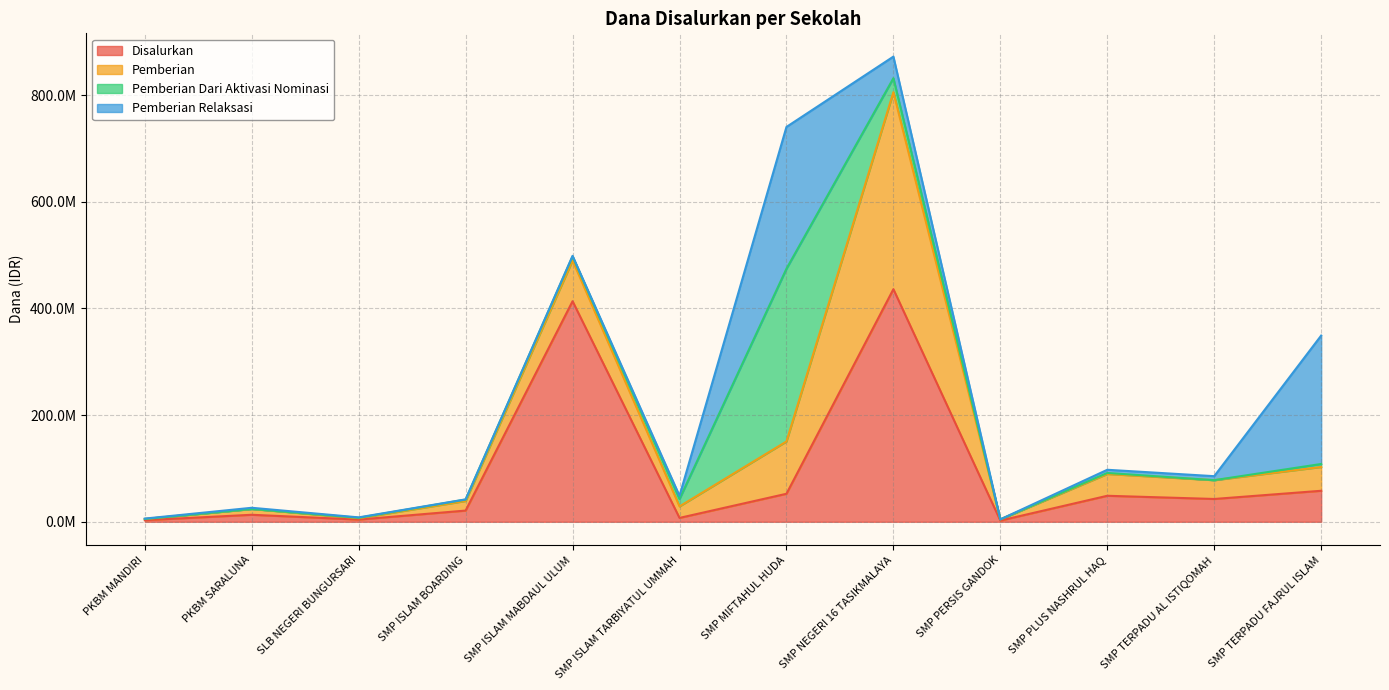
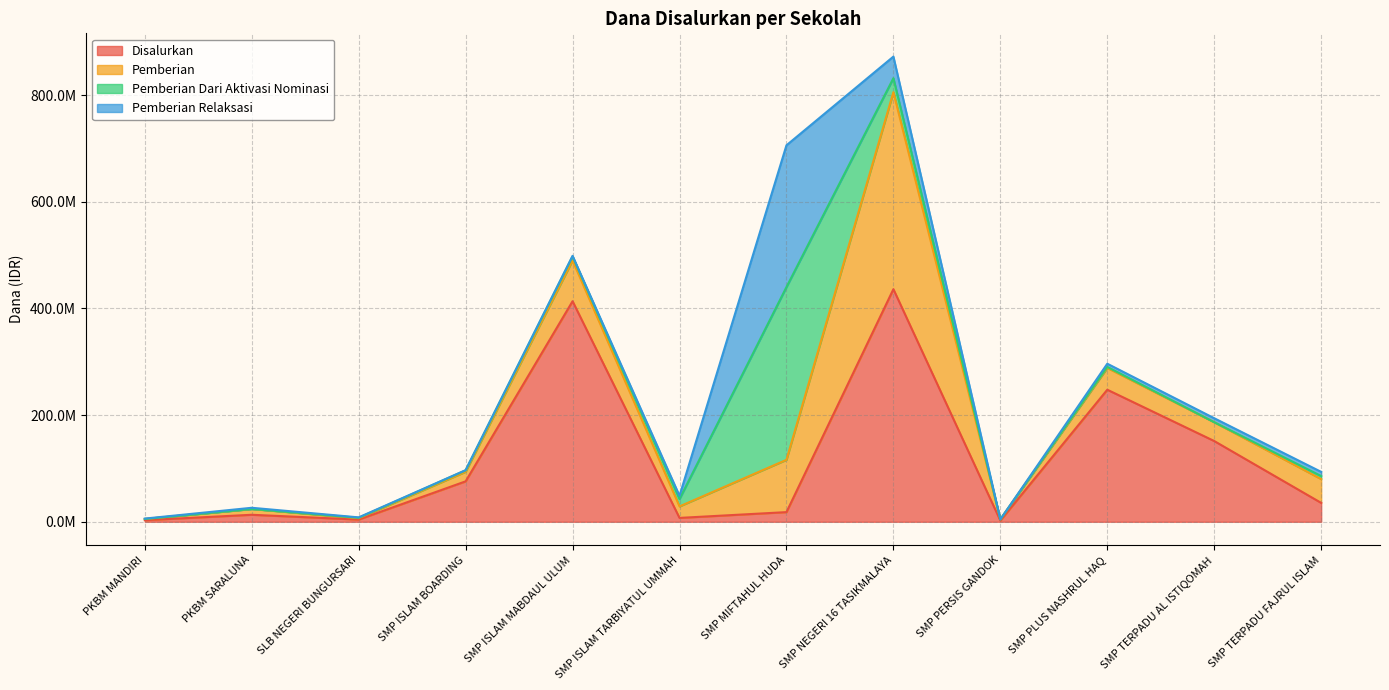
Disalurkan, SMP ISLAM BOARDING: 20000000 -> 80000000
Disalurkan, SMP MIFTAHUL HUDA: 50000000 -> 20000000
Disalurkan, SMP PLUS NASHRUL HAQ: 50000000 -> 250000000
Disalurkan, SMP TERPADU AL ISTIQOMAH: 40000000 -> 150000000
Disalurkan, SMP TERPADU FAJRUL ISLAM: 60000000 -> 40000000
Pemberian Relaksasi, SMP TERPADU FAJRUL ISLAM: 240000000 -> 10000000
